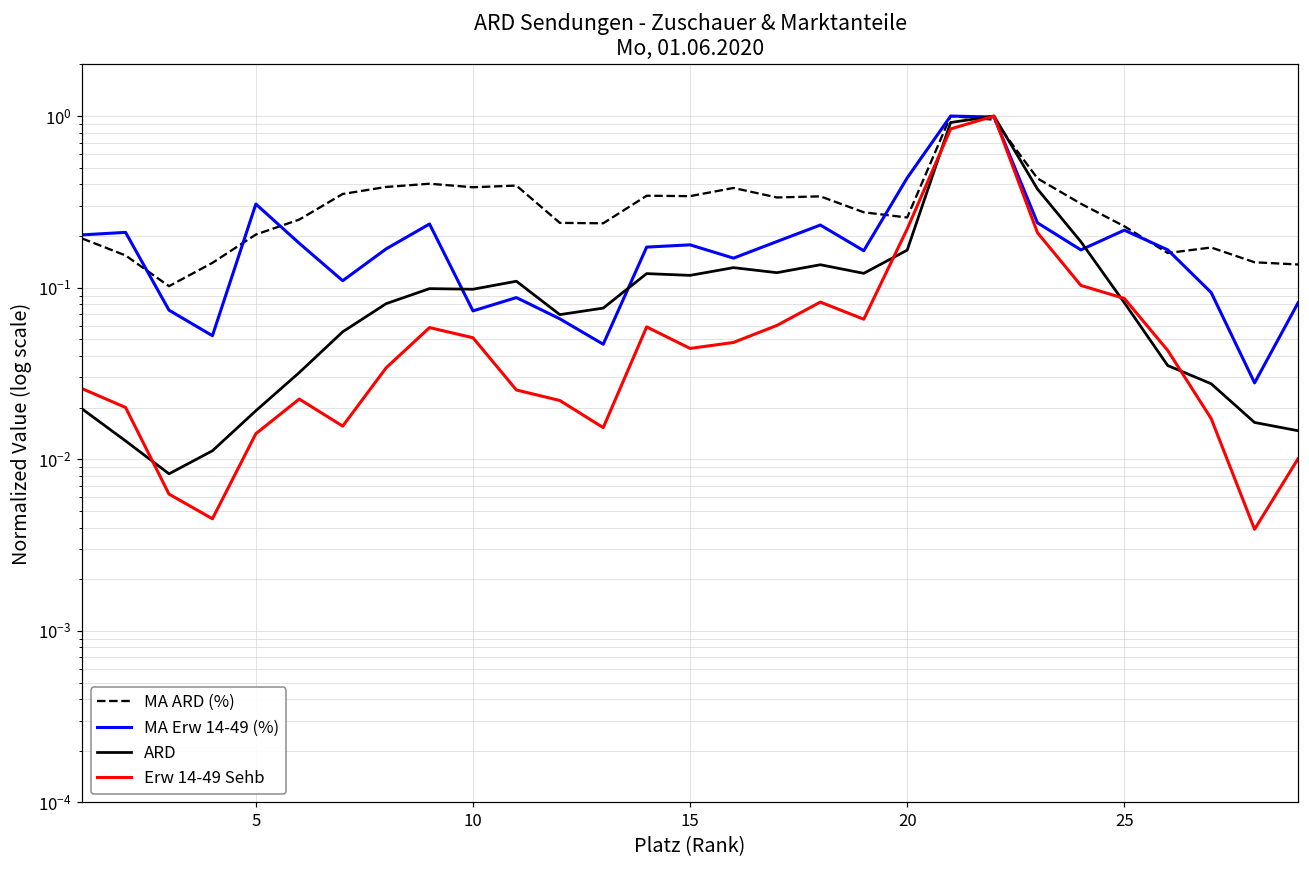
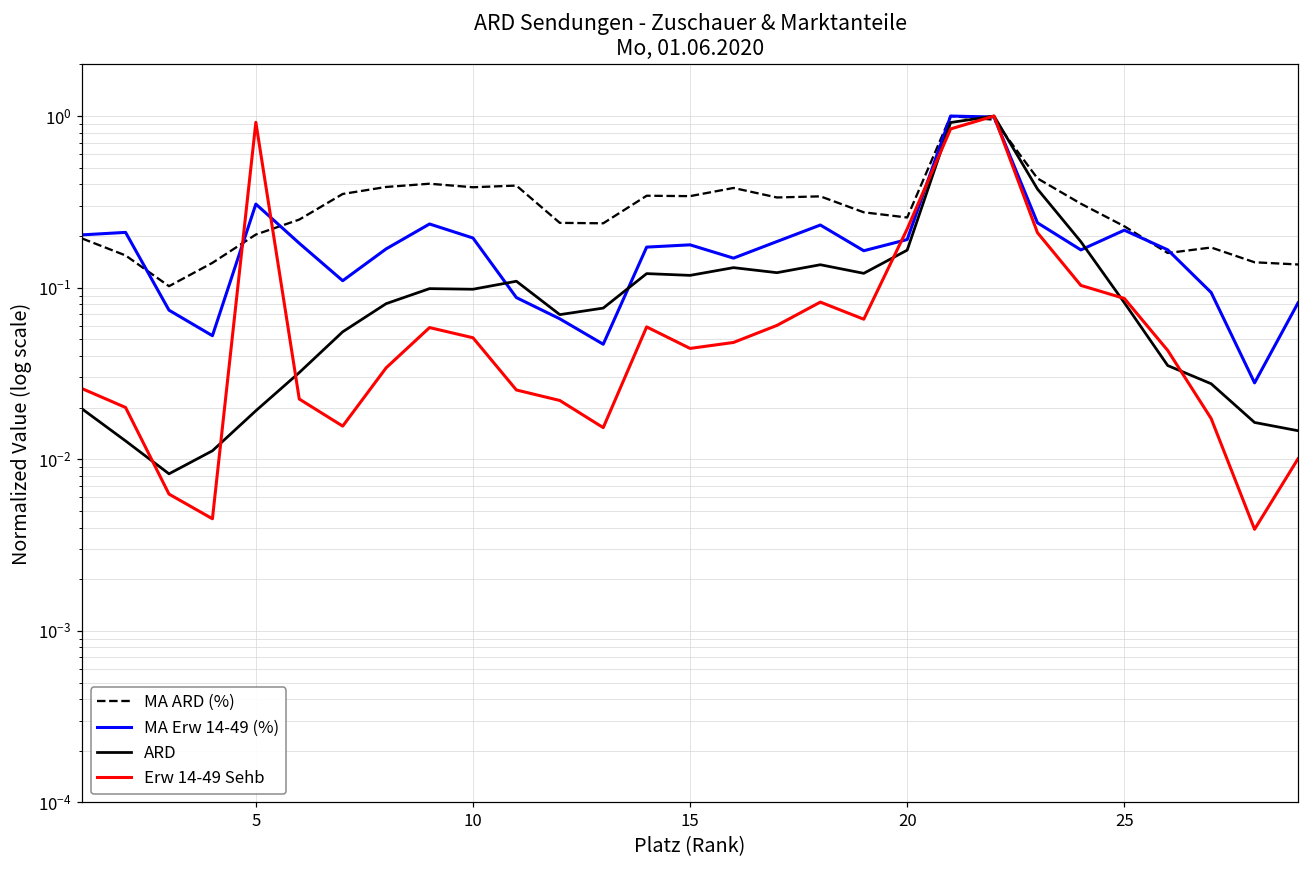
Erw 14-49 Sehb, 5: 0.014 -> 0.9
MA Erw 14-49 (%), 10: 0.07 -> 0.19
MA Erw 14-49 (%), 20: 0.44 -> 0.19
